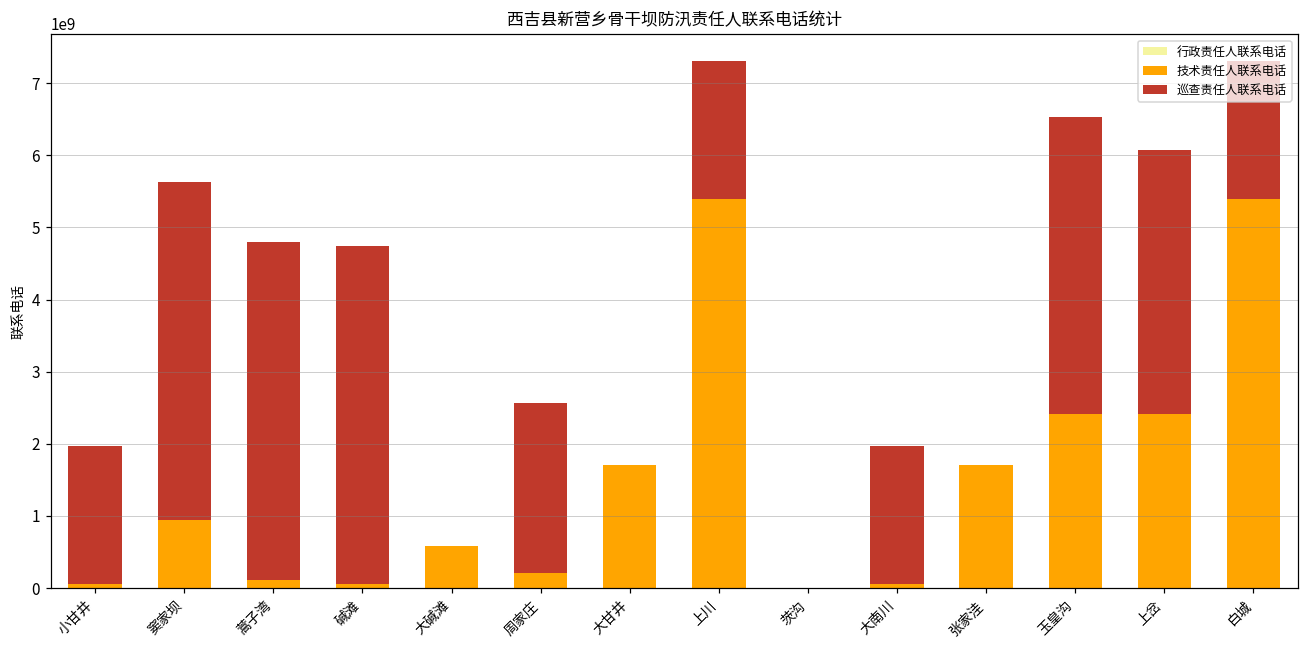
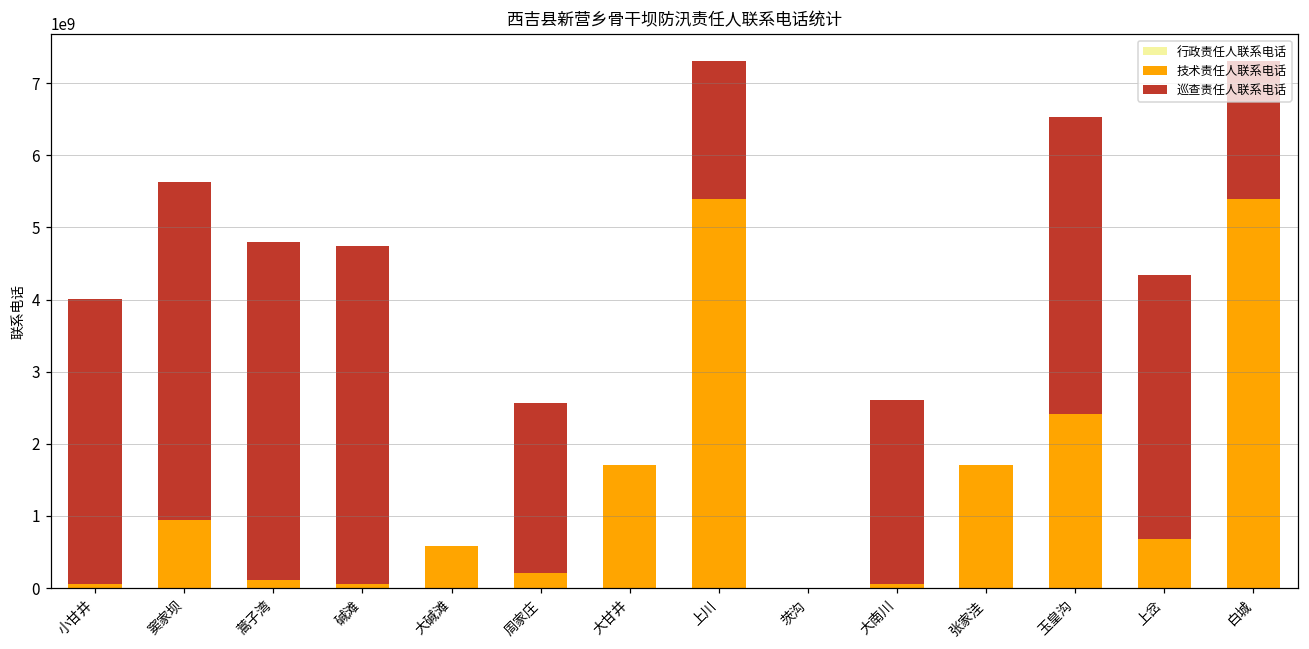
巡查责任人联系电话, 小甘井: 1900000000 -> 3900000000
巡查责任人联系电话, 大南川: 1900000000 -> 2600000000
技术责任人联系电话, 上岔: 2400000000 -> 700000000
